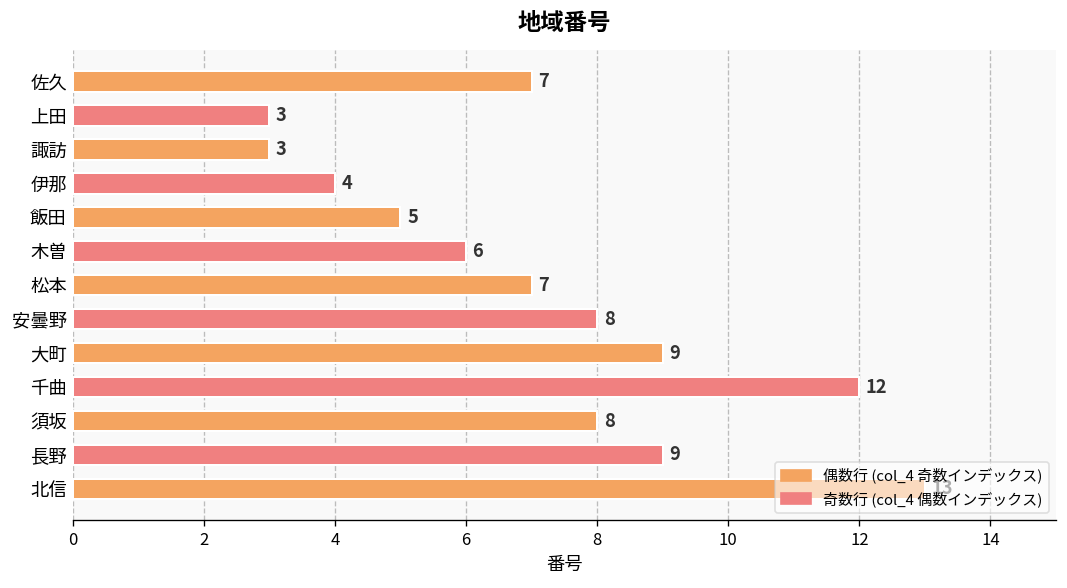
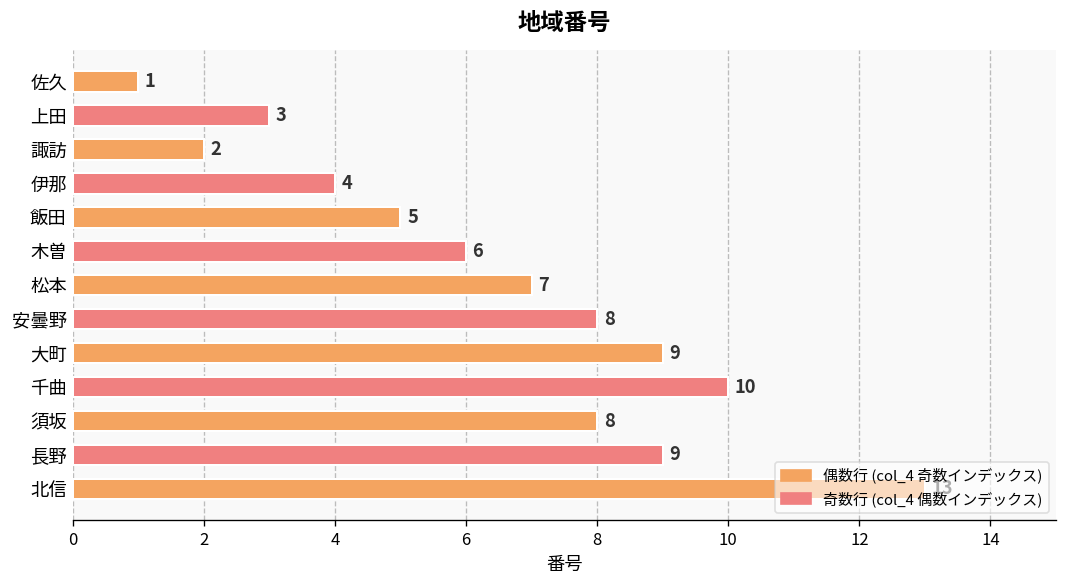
佐久: 7 -> 1
諏訪: 3 -> 2
千曲: 12 -> 10
